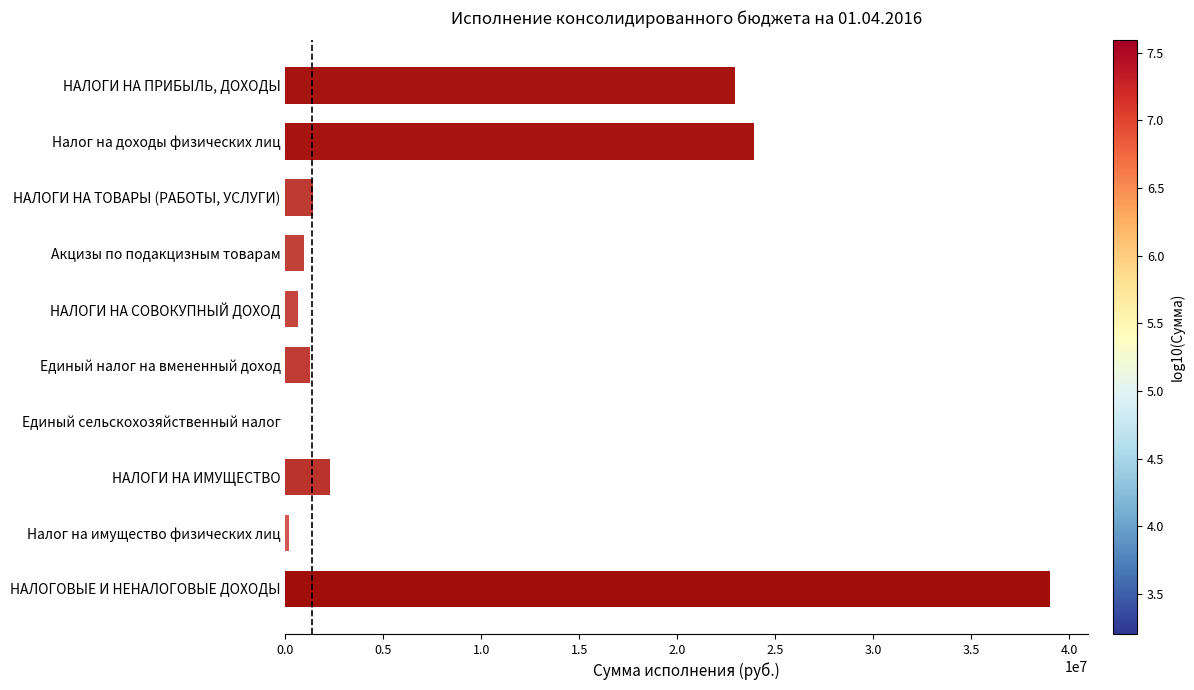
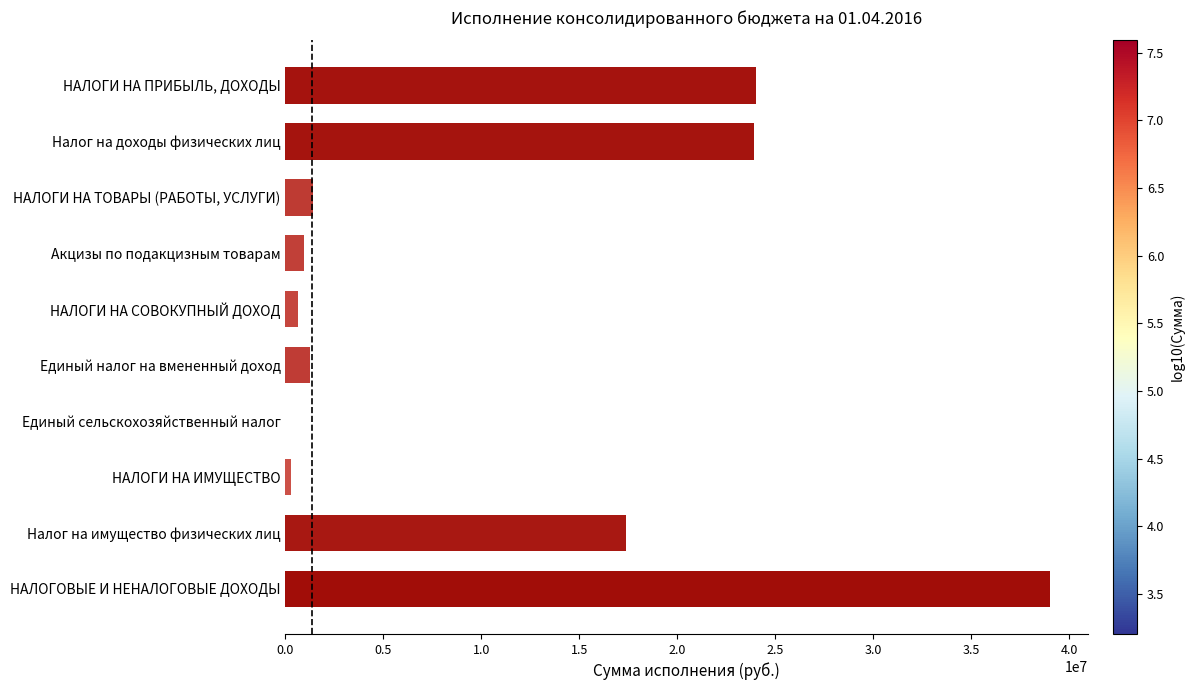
НАЛОГИ НА ПРИБЫЛЬ, ДОХОДЫ: 22900000 -> 24000000
НАЛОГИ НА ИМУЩЕСТВО: 2300000 -> 300000
Налог на имущество физических лиц: 200000 -> 17400000
